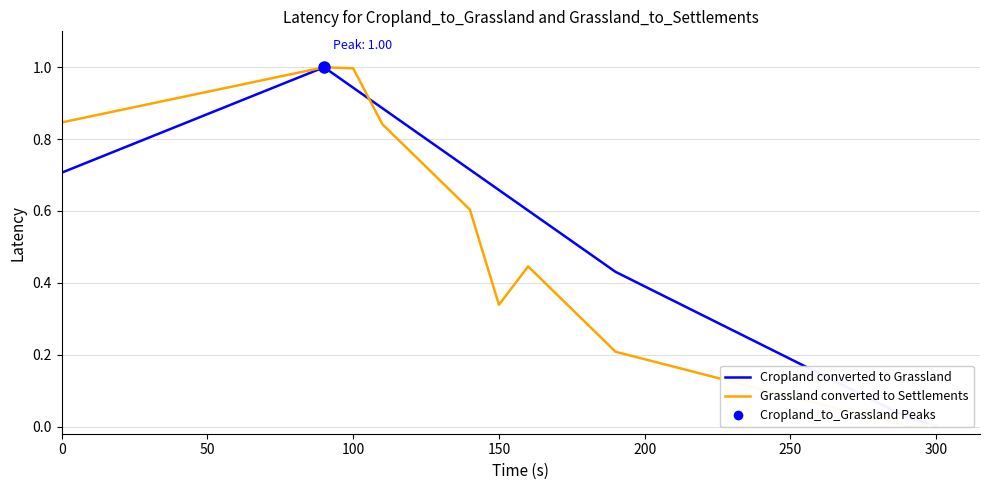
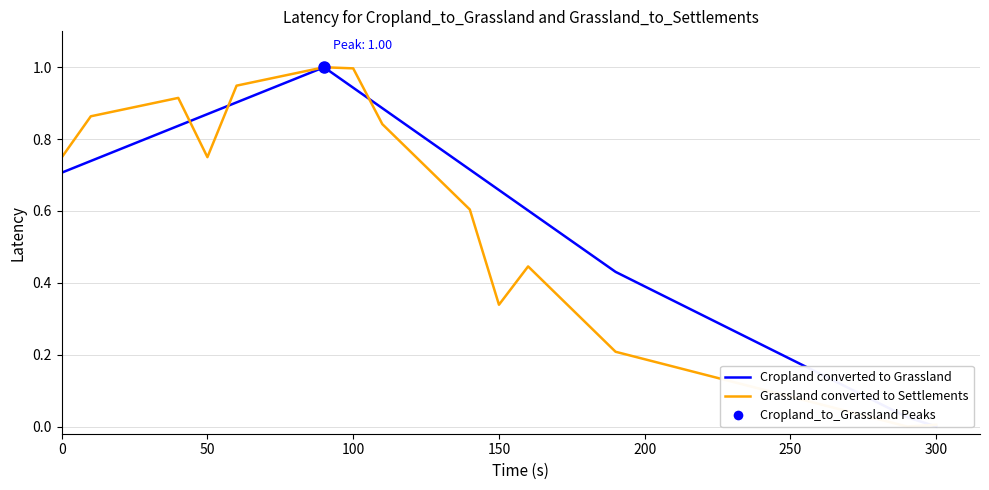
Grassland converted to Settlements, 0: 0.85 -> 0.75
Grassland converted to Settlements, 50: 0.93 -> 0.75
